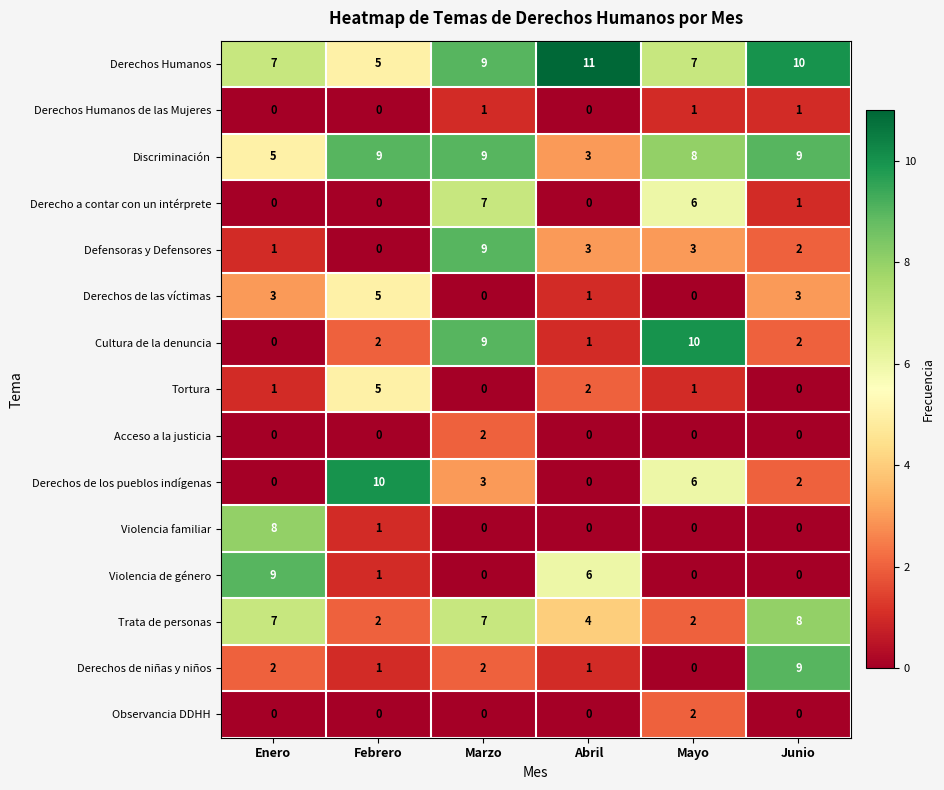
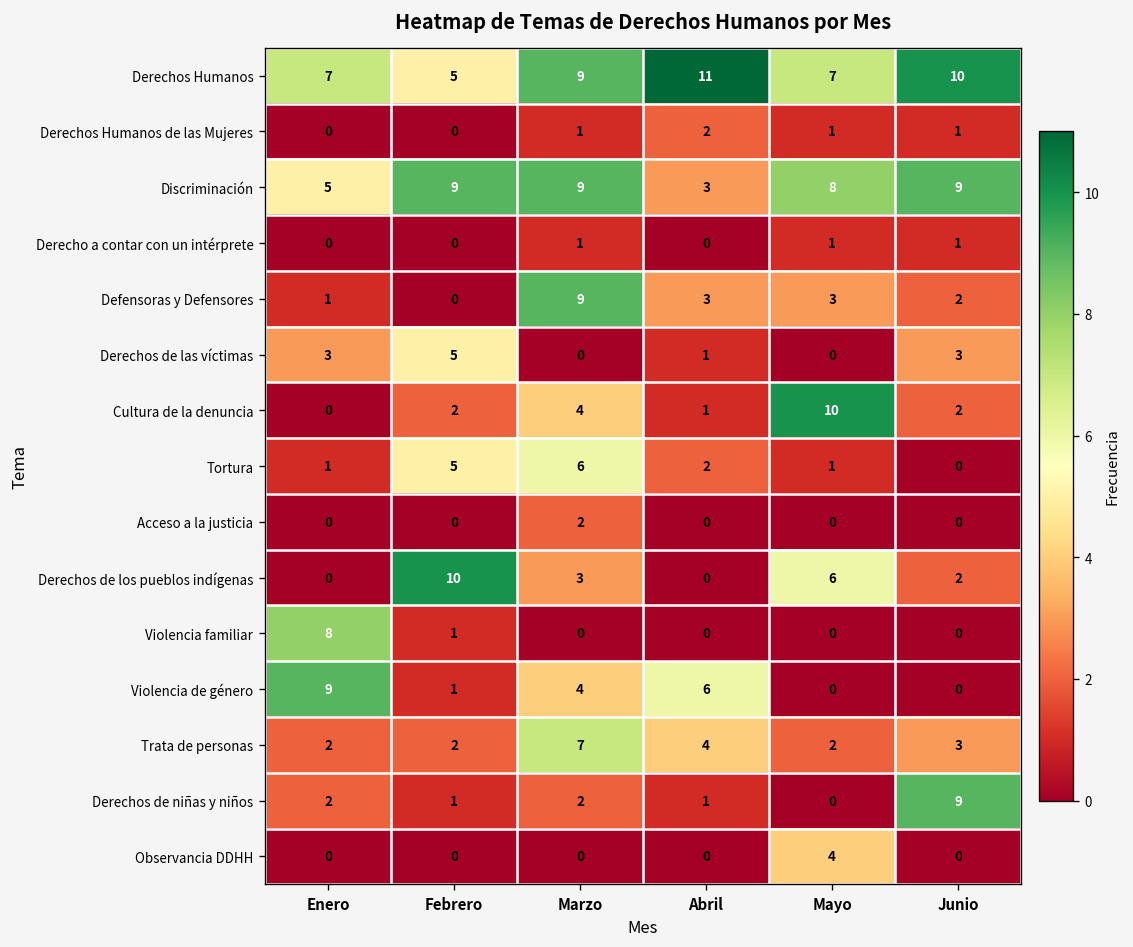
Derechos Humanos de las Mujeres, Abril: 0 -> 2
Derecho a contar con un intérprete, Marzo: 7 -> 1
Derecho a contar con un intérprete, Mayo: 6 -> 1
Cultura de la denuncia, Marzo: 9 -> 4
Tortura, Marzo: 0 -> 6
Violencia de género, Marzo: 0 -> 4
Trata de personas, Enero: 7 -> 2
Trata de personas, Junio: 8 -> 3
Observancia DDHH, Mayo: 2 -> 4
